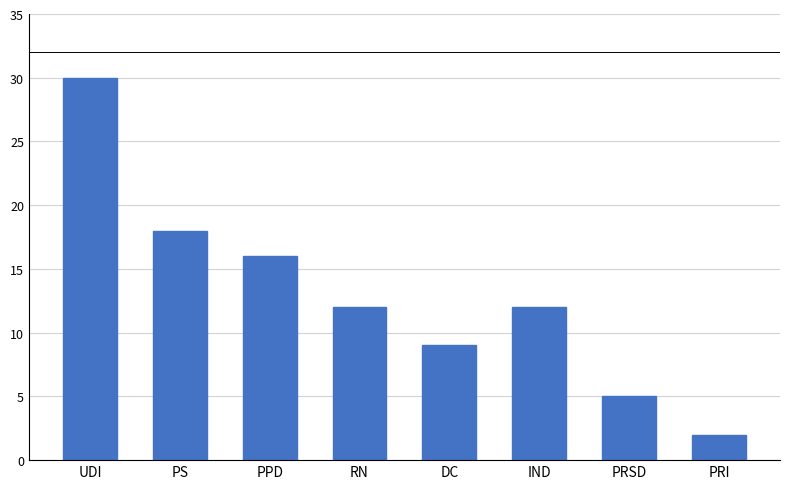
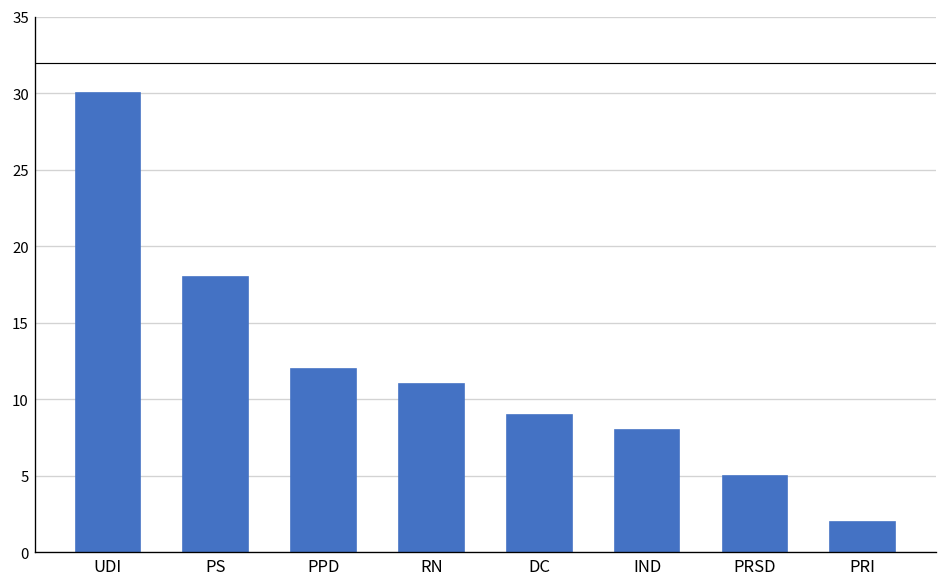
PPD: 16 -> 12
RN: 12 -> 11
IND: 12 -> 8
